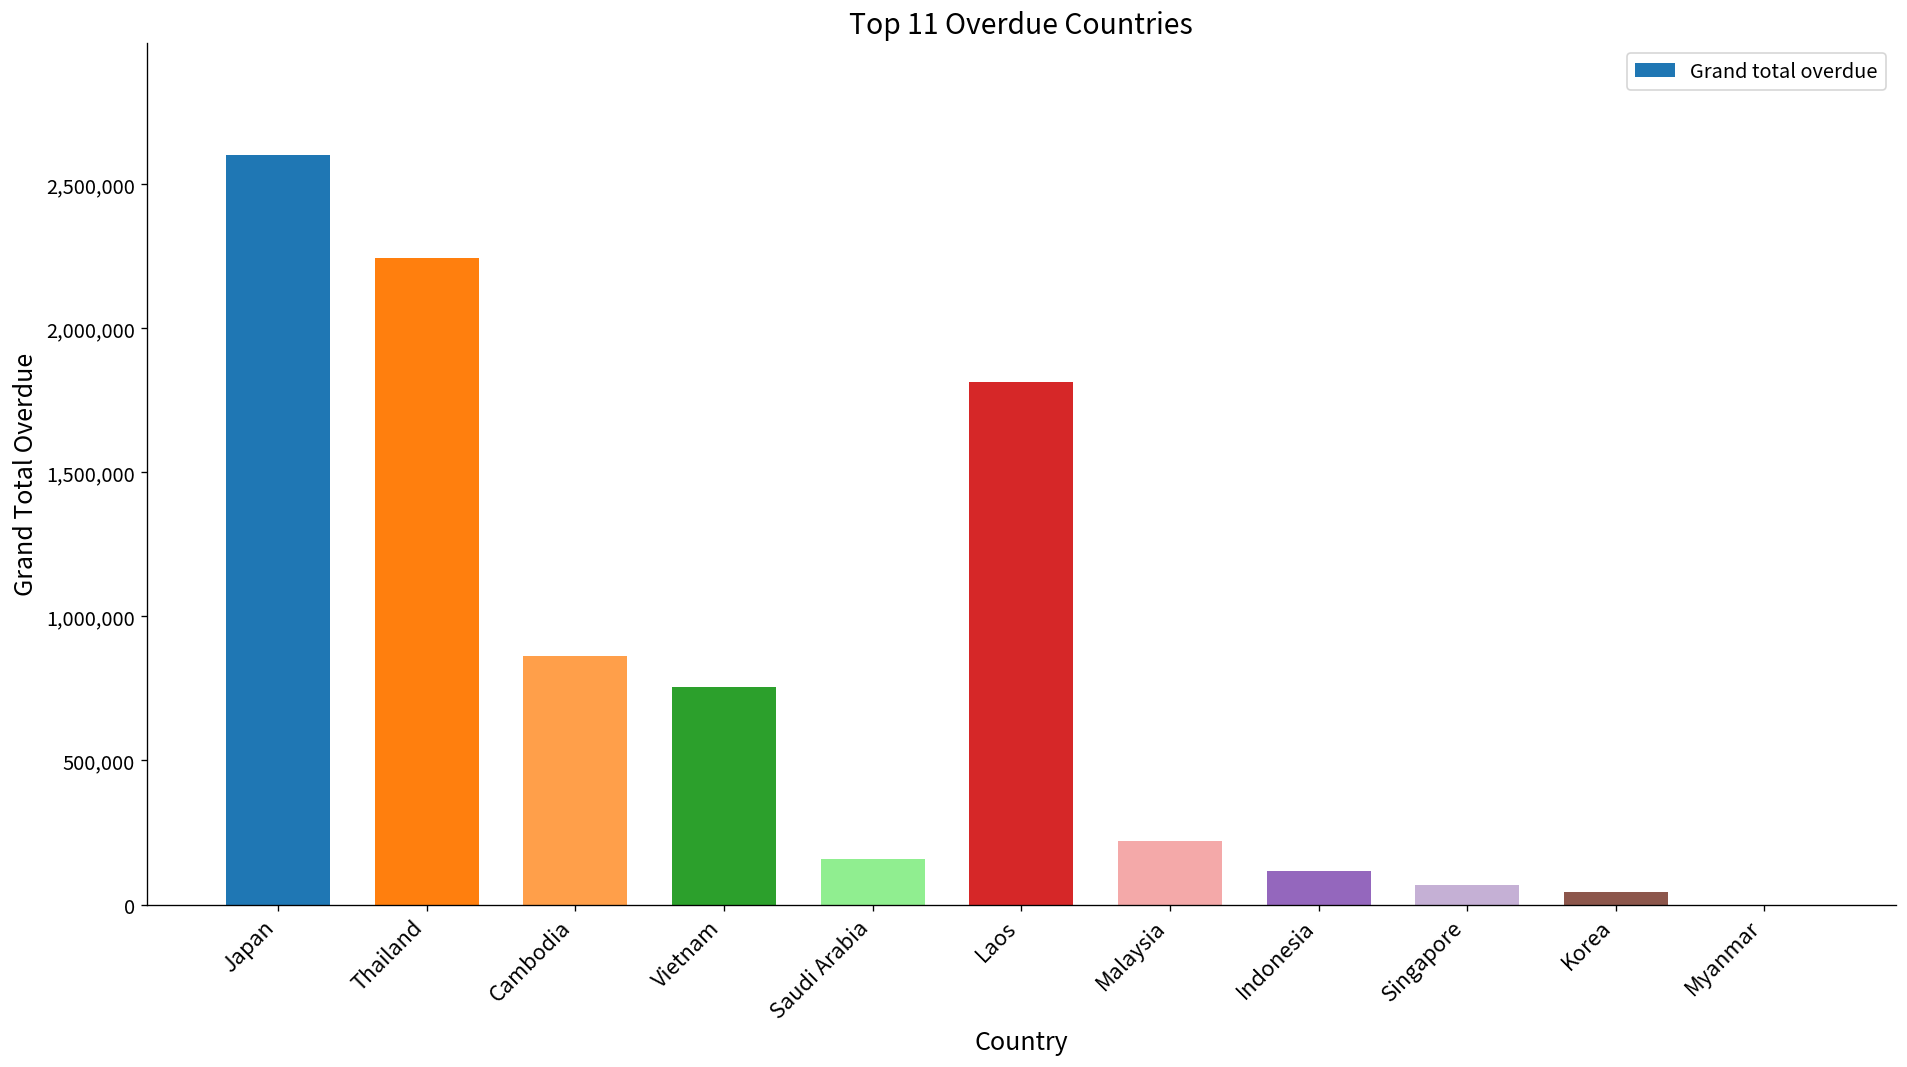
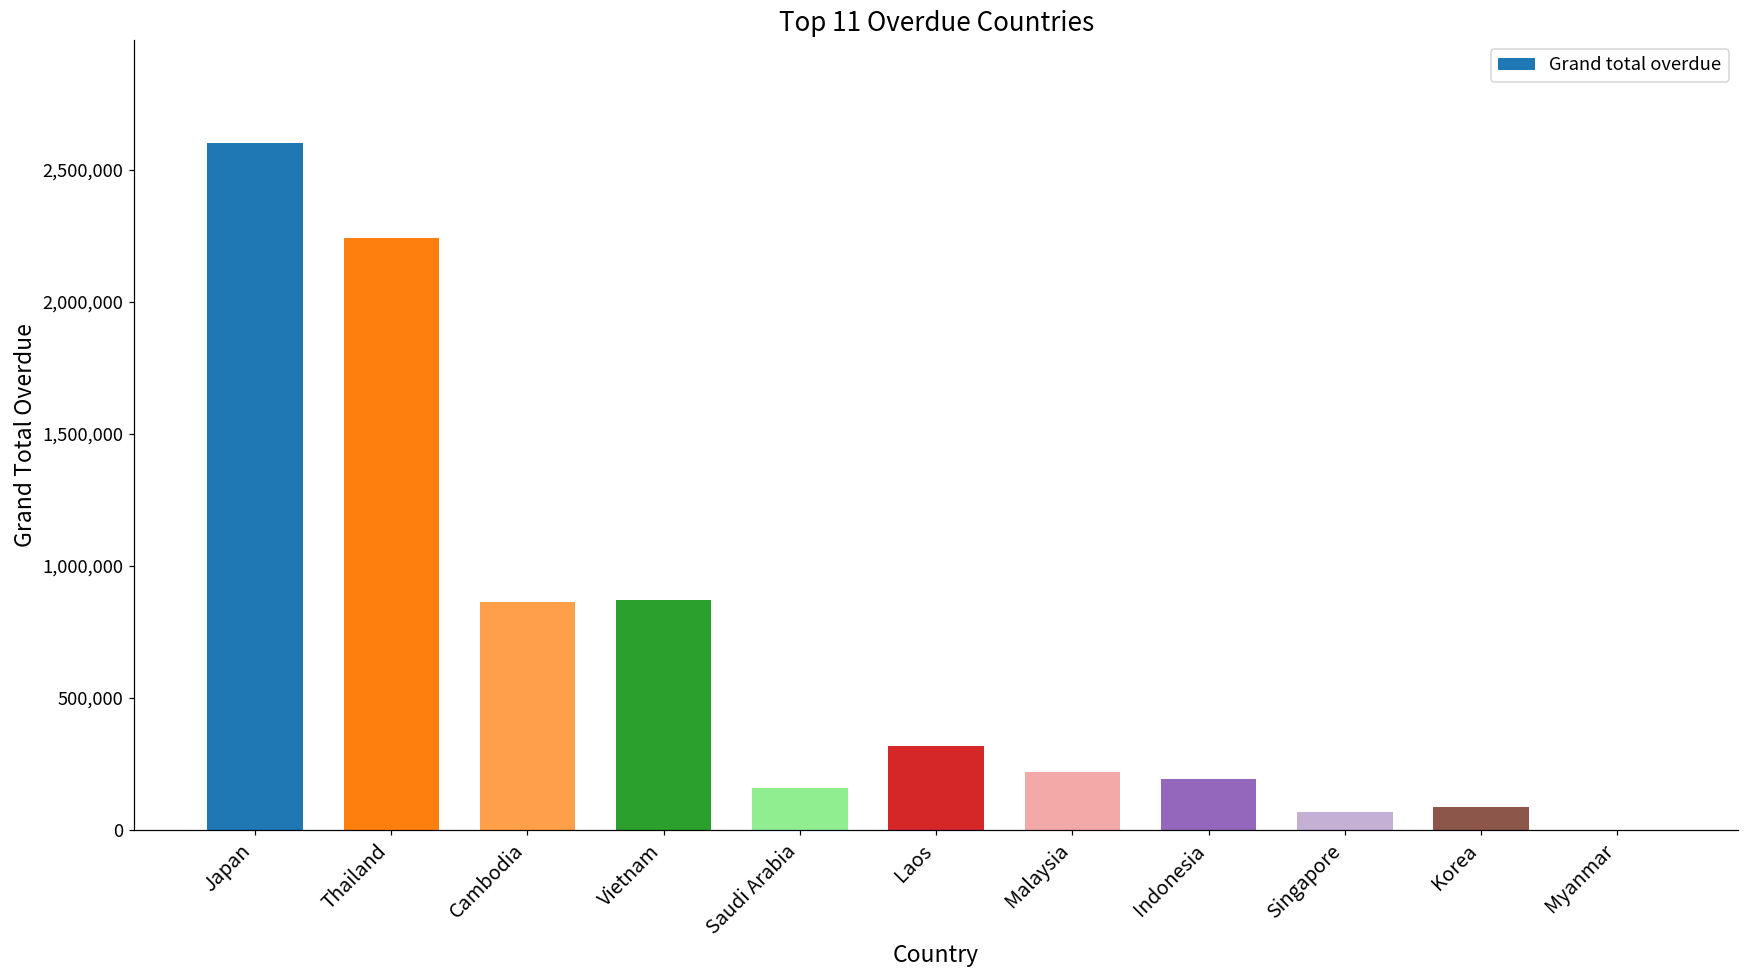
Vietnam: 750,000 -> 870,000
Laos: 1,810,000 -> 320,000
Indonesia: 110,000 -> 190,000
Korea: 40,000 -> 90,000
